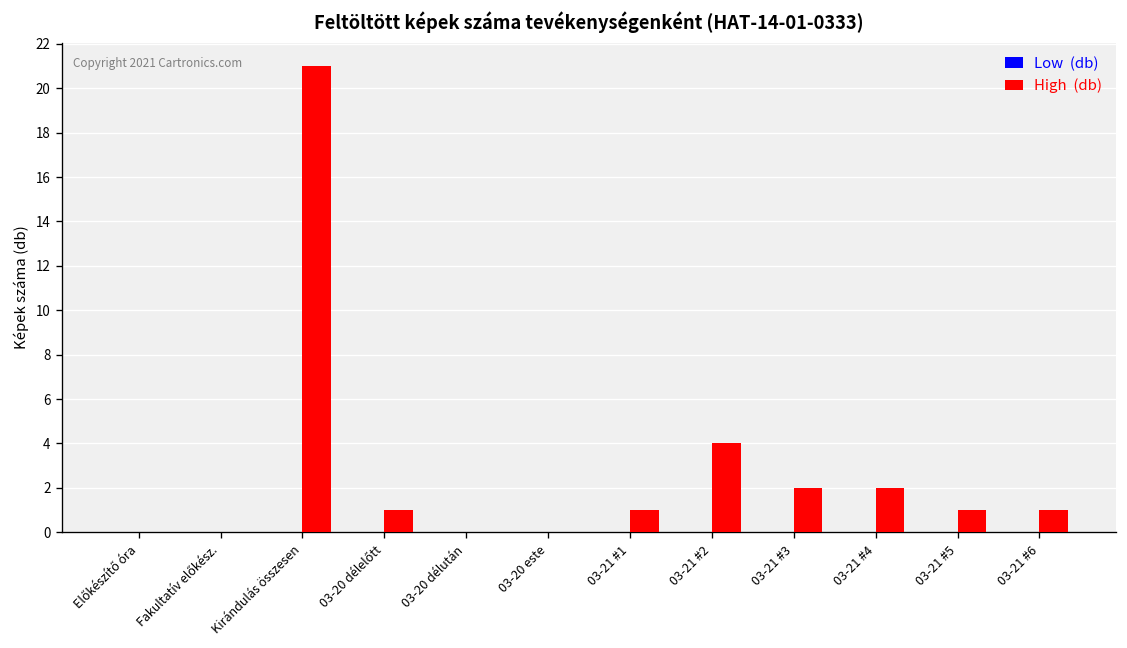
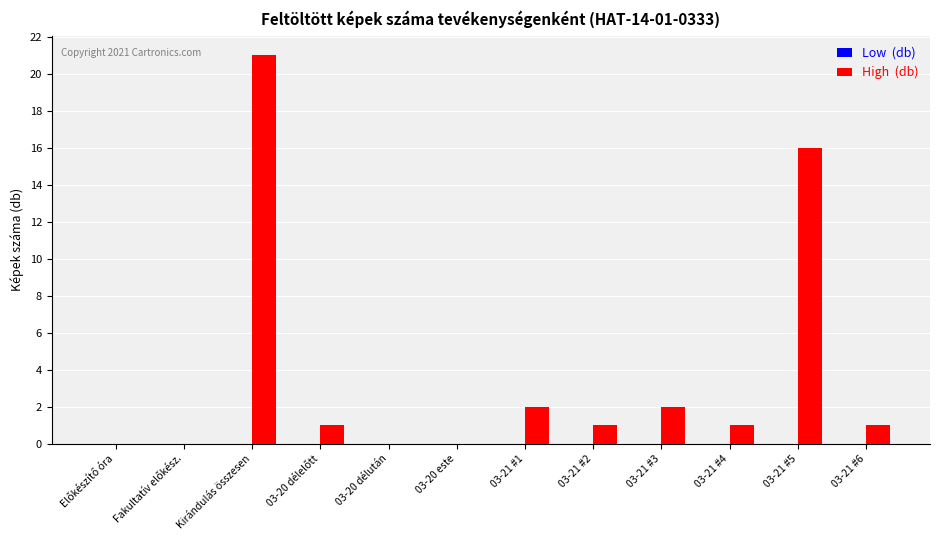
High (db), 03-21 #1: 1 -> 2
High (db), 03-21 #2: 4 -> 1
High (db), 03-21 #4: 2 -> 1
High (db), 03-21 #5: 1 -> 16
